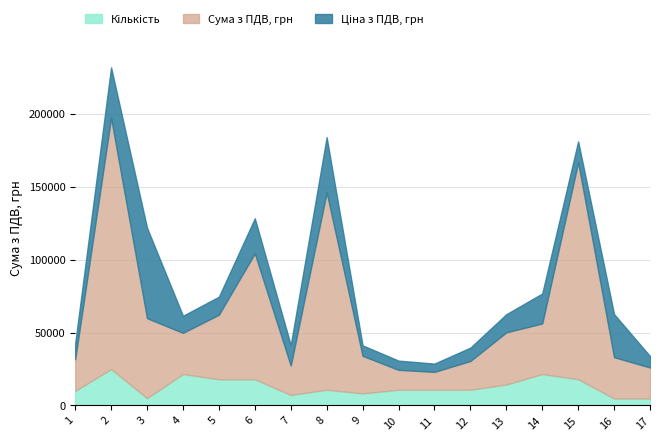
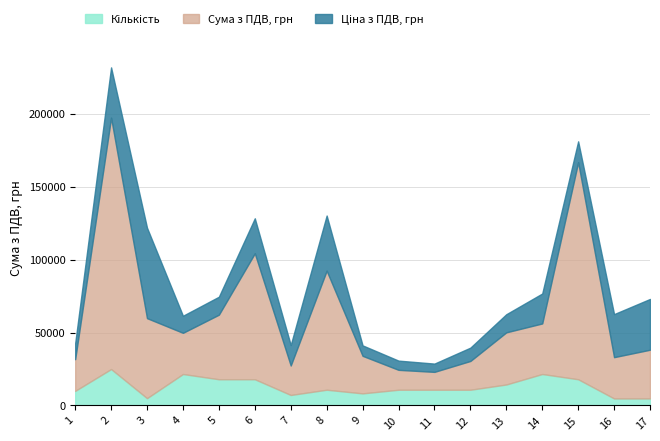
Сума з ПДВ, грн, 8: 136000 -> 82000
Сума з ПДВ, грн, 17: 21000 -> 33000
Ціна з ПДВ, грн, 17: 8000 -> 35000
